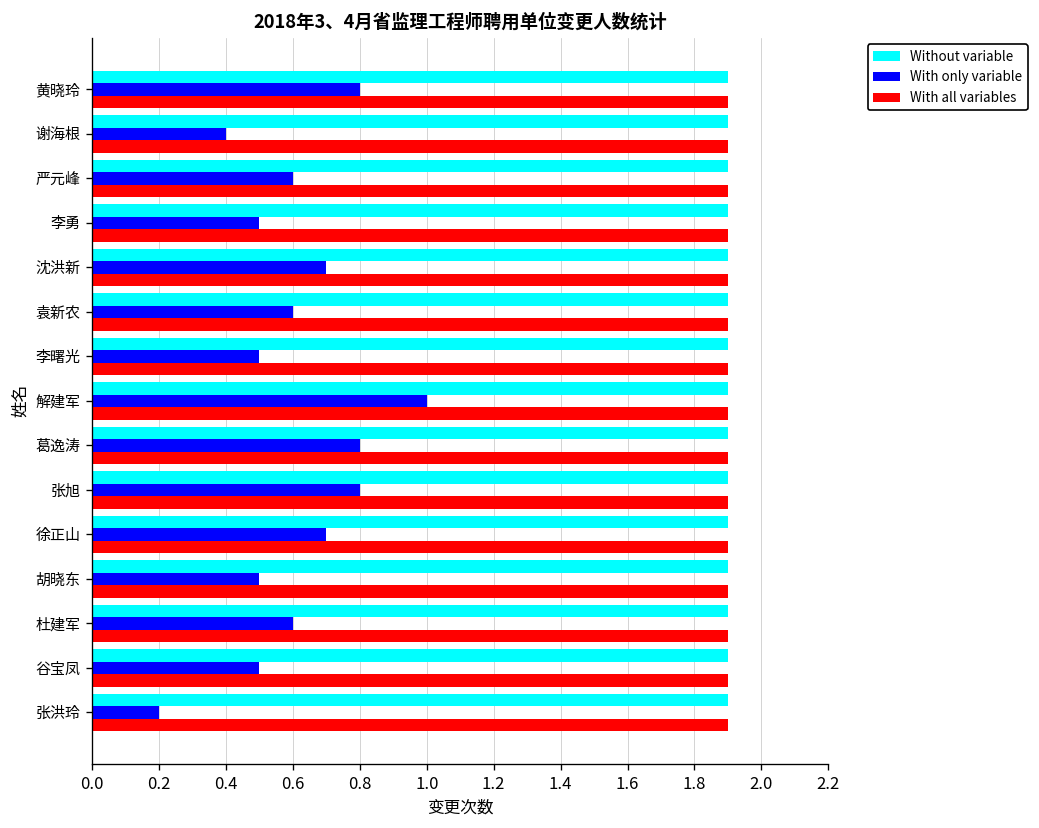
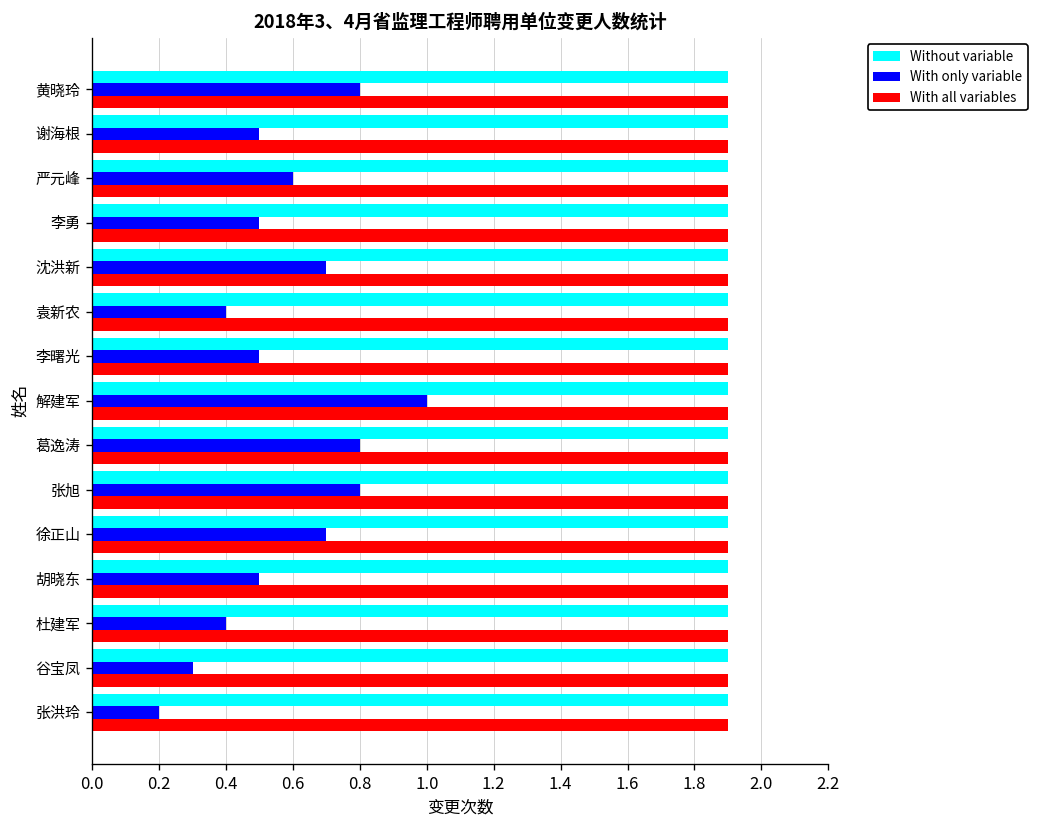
With only variable, 谢海根: 0.4 -> 0.5
With only variable, 袁新农: 0.6 -> 0.4
With only variable, 杜建军: 0.6 -> 0.4
With only variable, 谷宝凤: 0.5 -> 0.3
